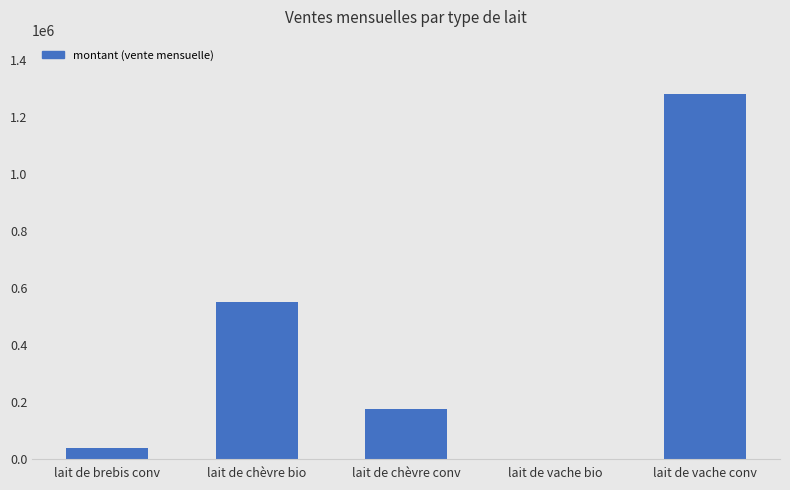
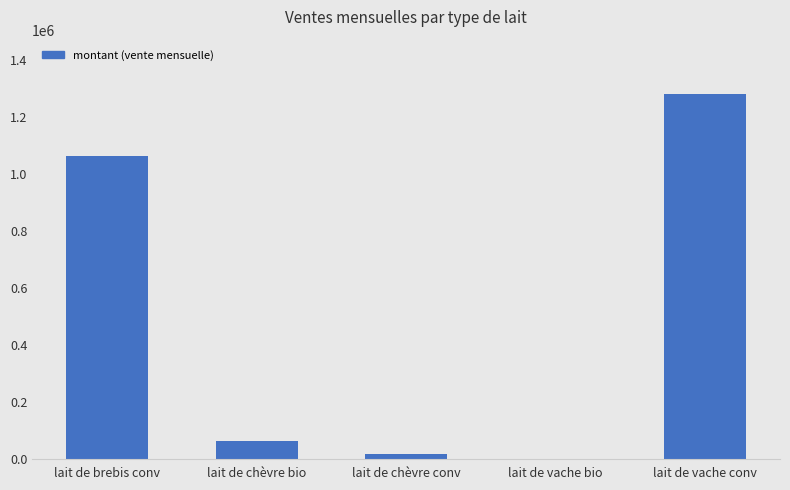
lait de brebis conv: 40000 -> 1060000
lait de chèvre bio: 550000 -> 60000
lait de chèvre conv: 180000 -> 20000
